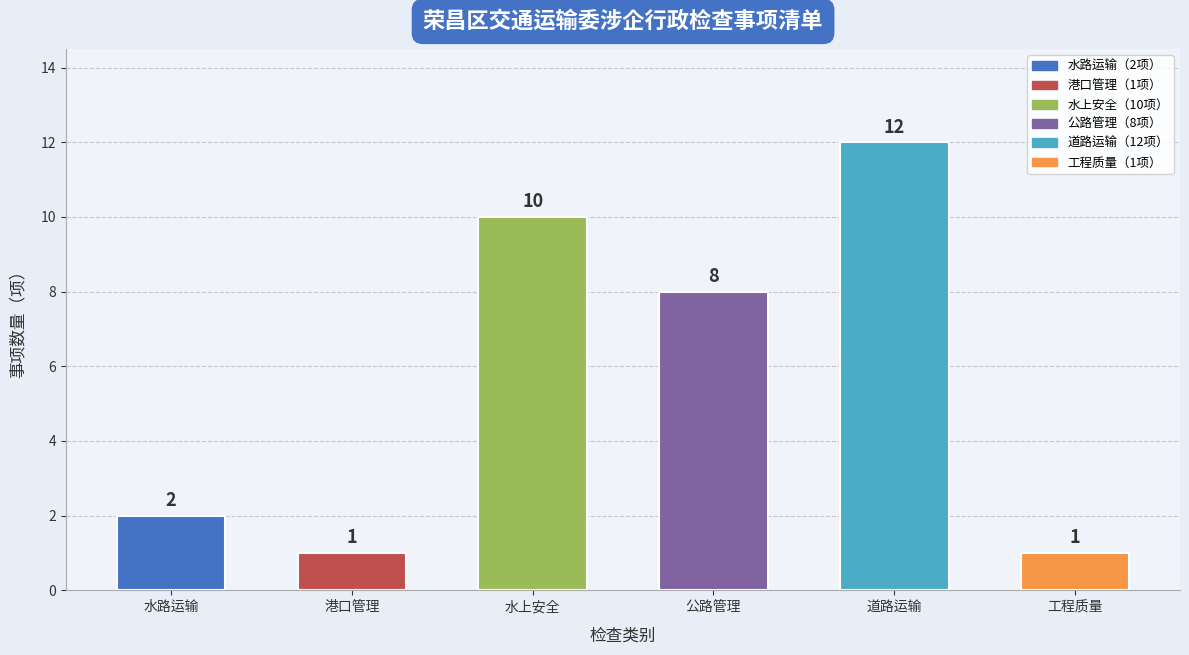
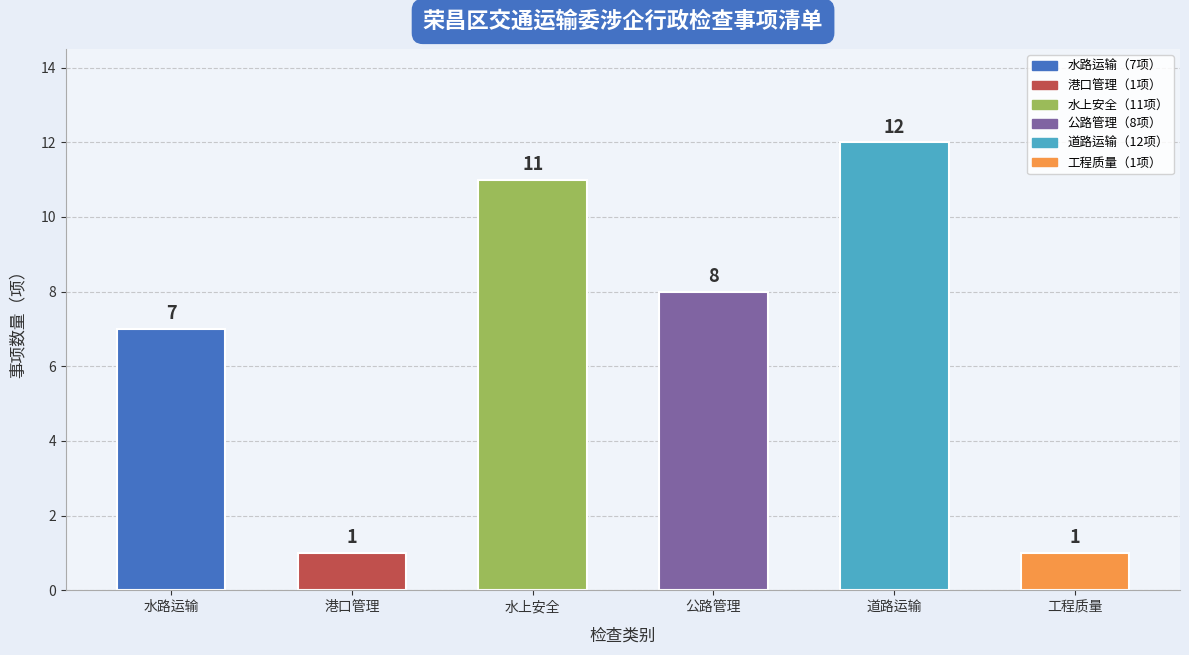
水路运输: 2 -> 7
水上安全: 10 -> 11
